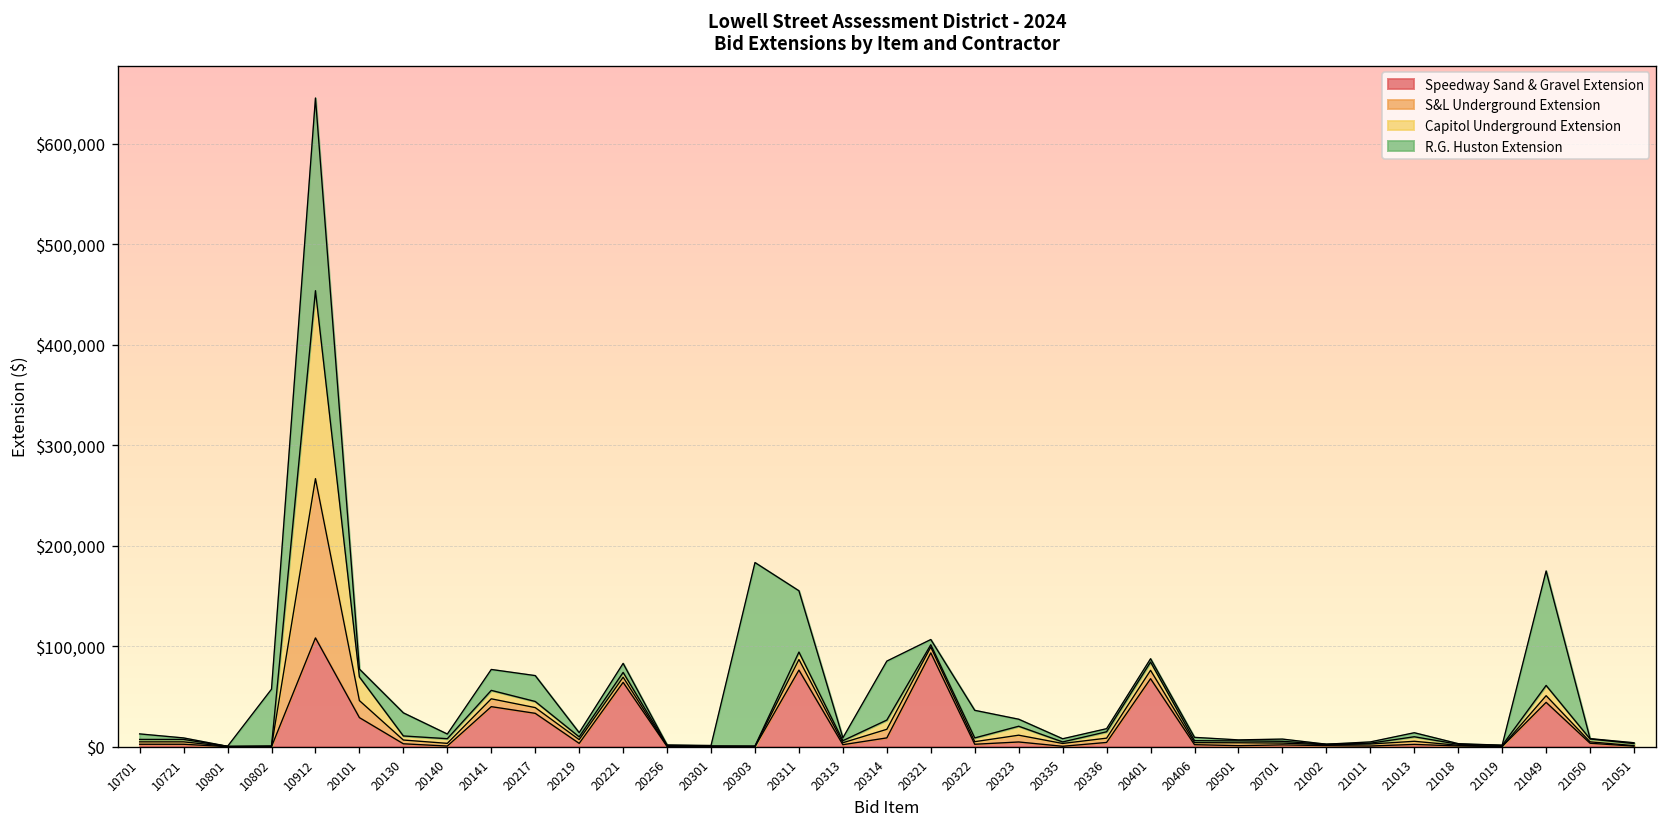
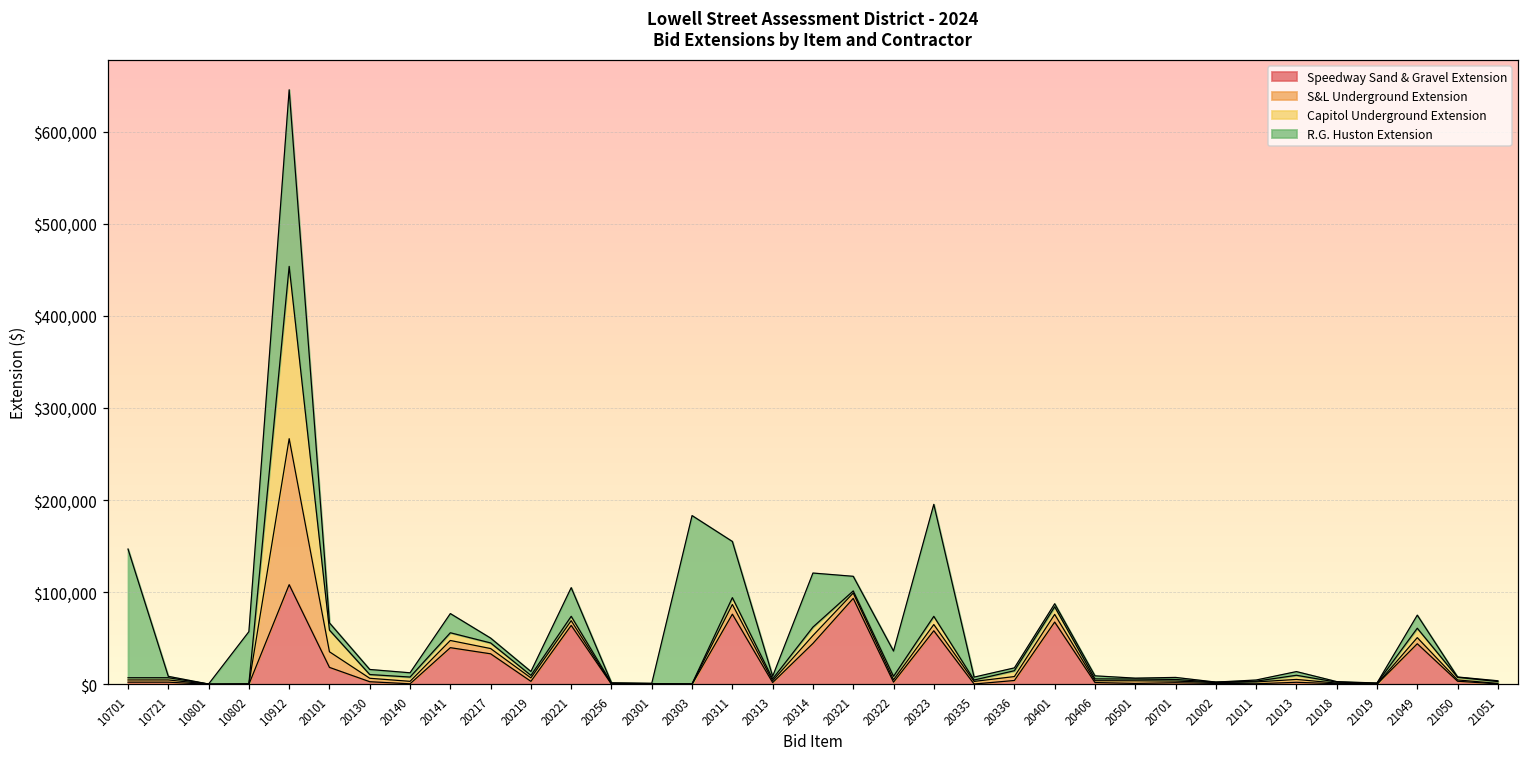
R.G. Huston Extension, 10701: $10,000 -> $140,000
Speedway Sand & Gravel Extension, 20101: $30,000 -> $20,000
R.G. Huston Extension, 20130: $20,000 -> $10,000
R.G. Huston Extension, 20217: $30,000 -> $10,000
R.G. Huston Extension, 20221: $10,000 -> $30,000
Speedway Sand & Gravel Extension, 20314: $10,000 -> $40,000
R.G. Huston Extension, 20321: $10,000 -> $20,000
Speedway Sand & Gravel Extension, 20323: $0 -> $60,000
R.G. Huston Extension, 20323: $10,000 -> $120,000
R.G. Huston Extension, 21049: $110,000 -> $10,000
